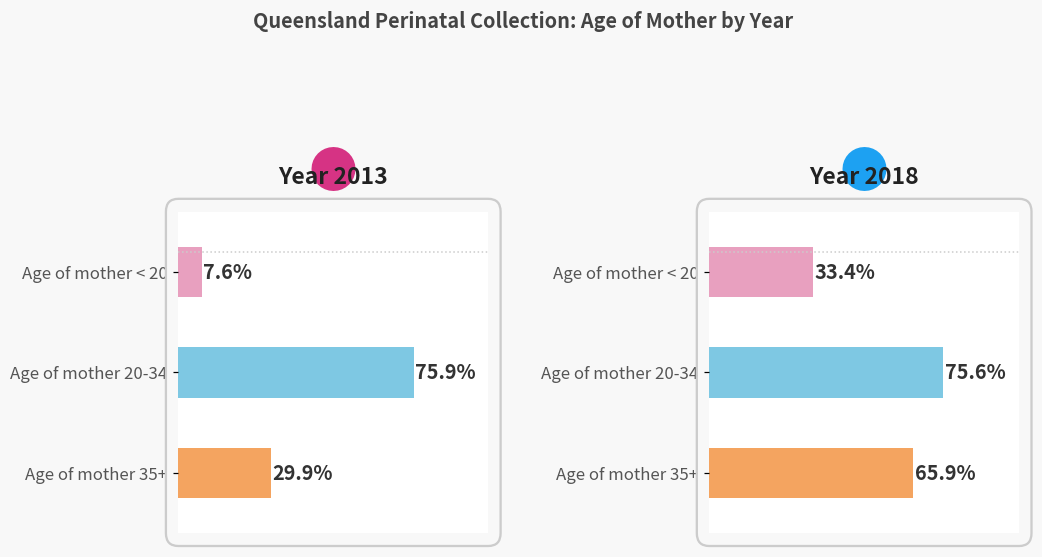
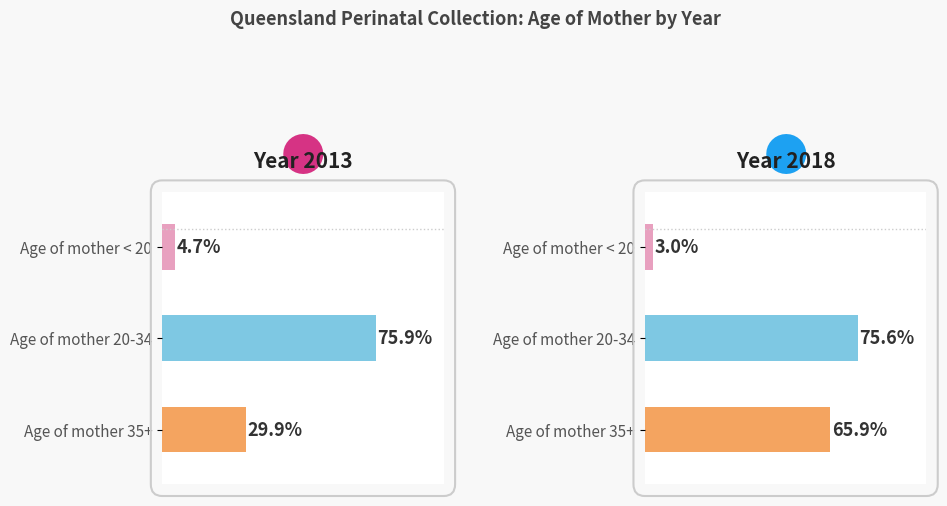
Year 2013, Age of mother < 20: 7.6% -> 4.7%
Year 2018, Age of mother < 20: 33.4% -> 3.0%
